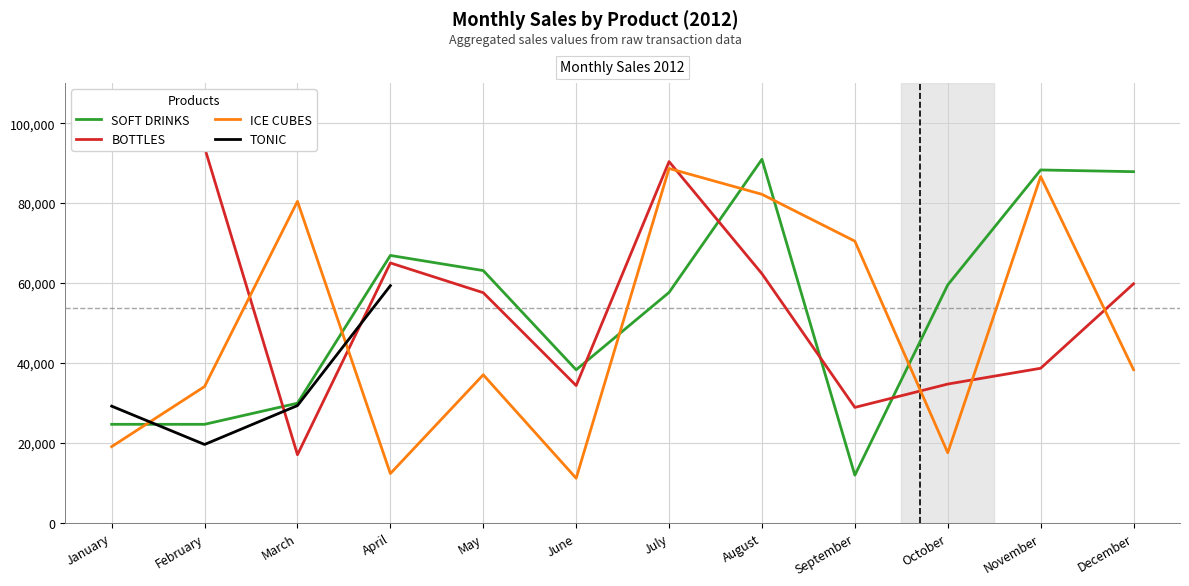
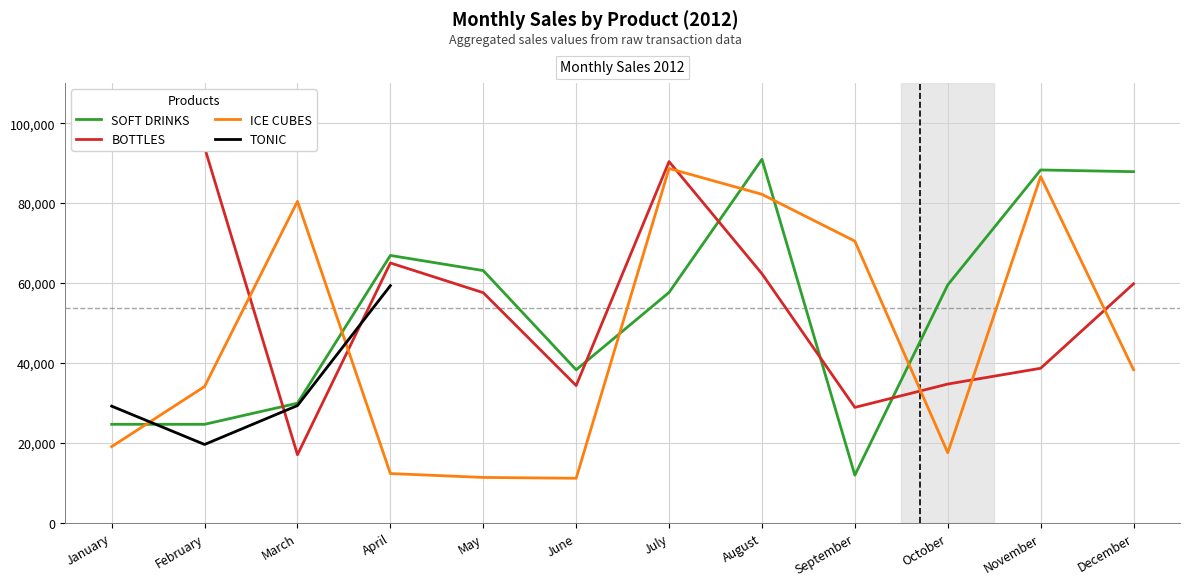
ICE CUBES, May: 37,000 -> 11,000
